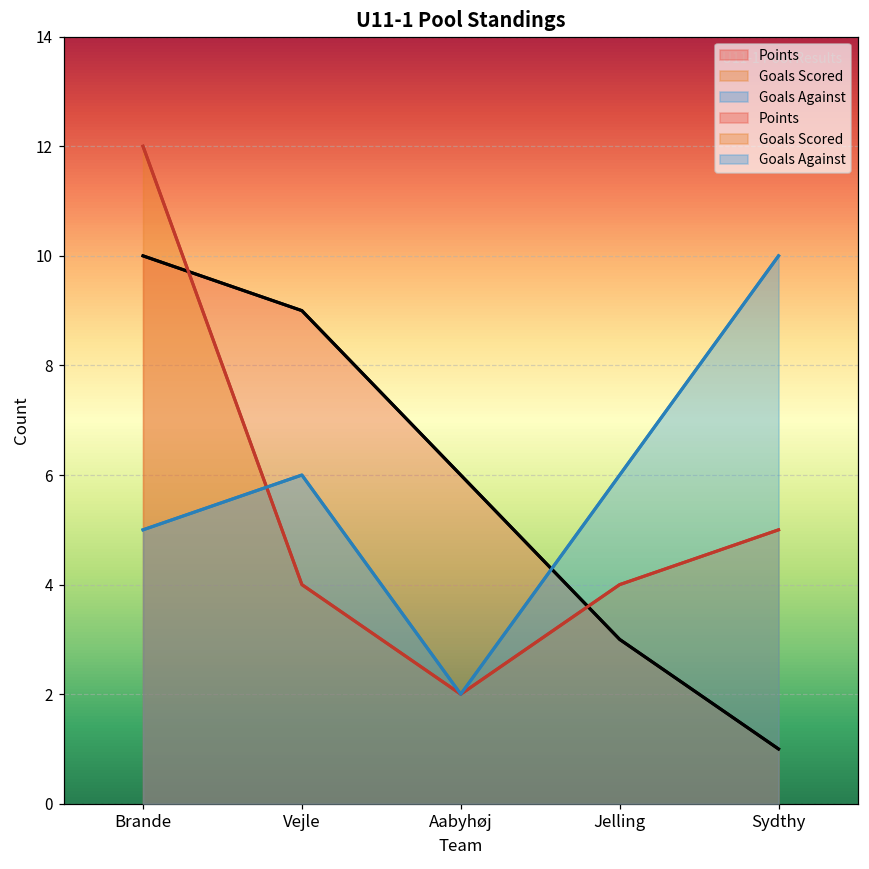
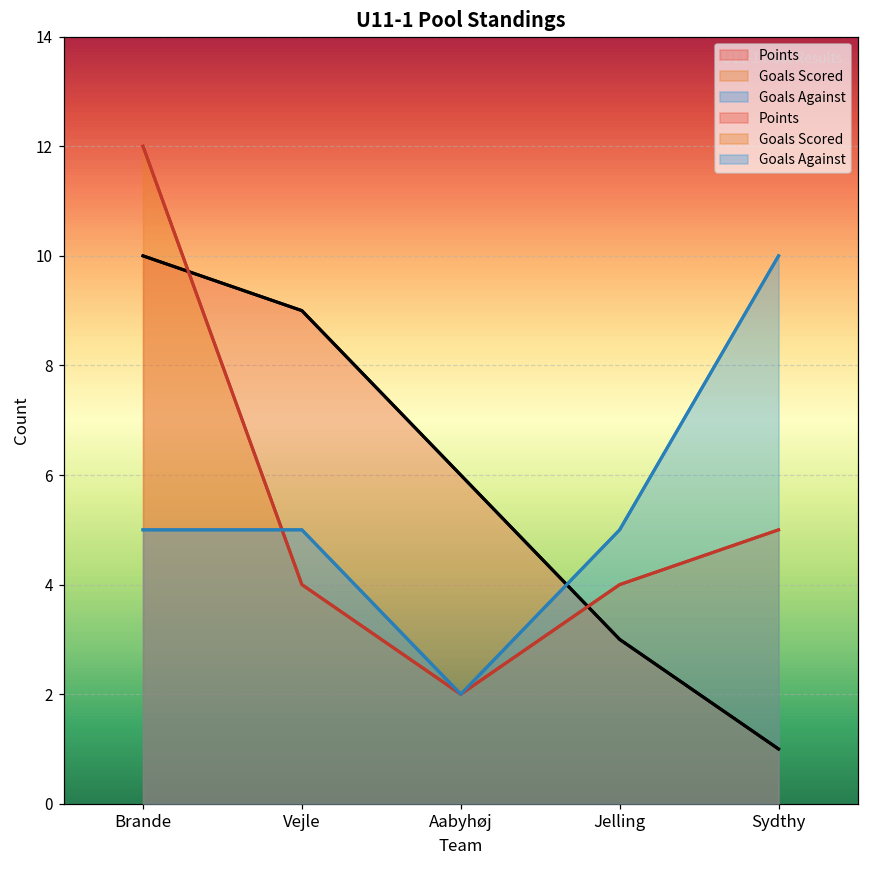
Goals Against, Vejle: 6 -> 5
Goals Against, Jelling: 6 -> 5
